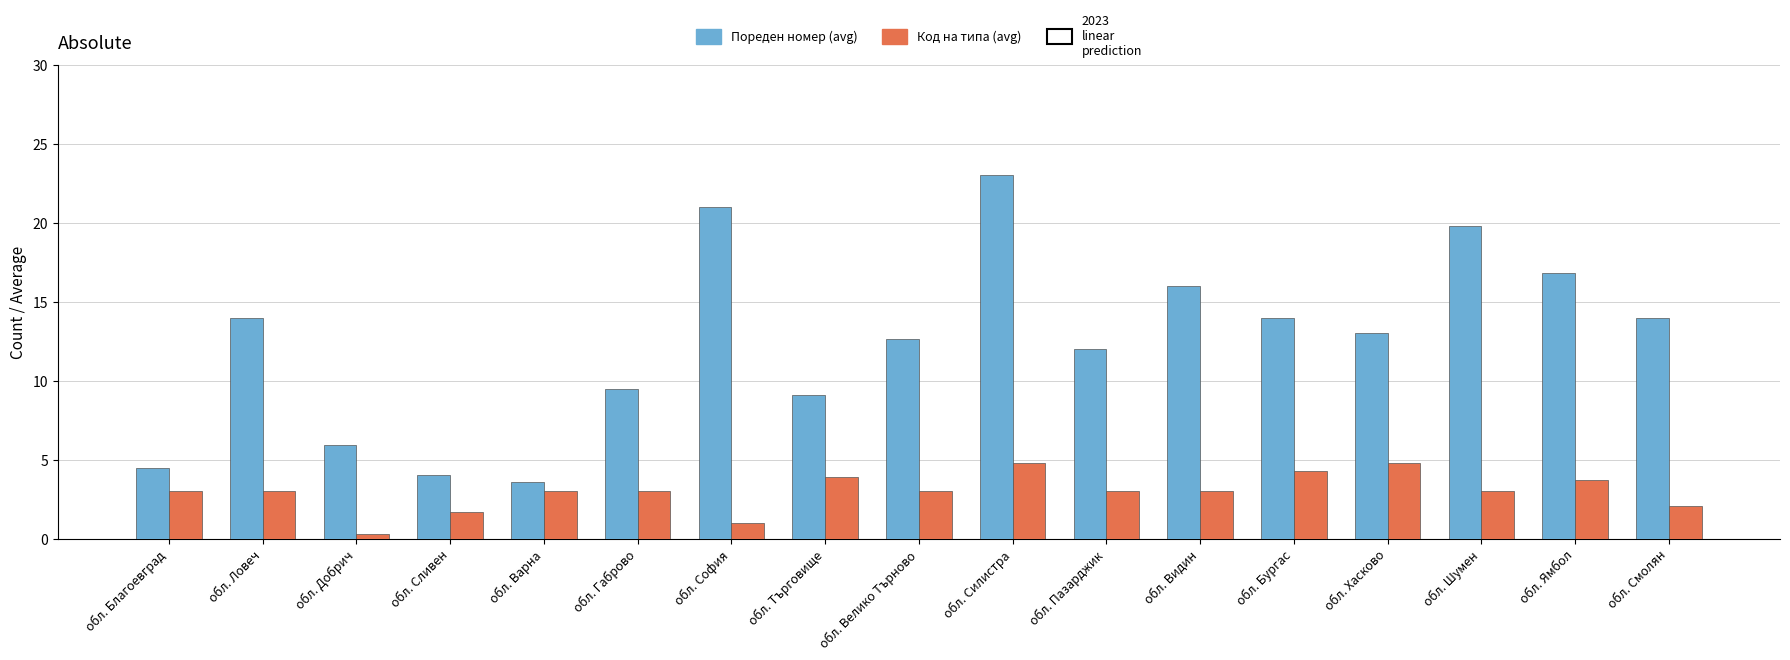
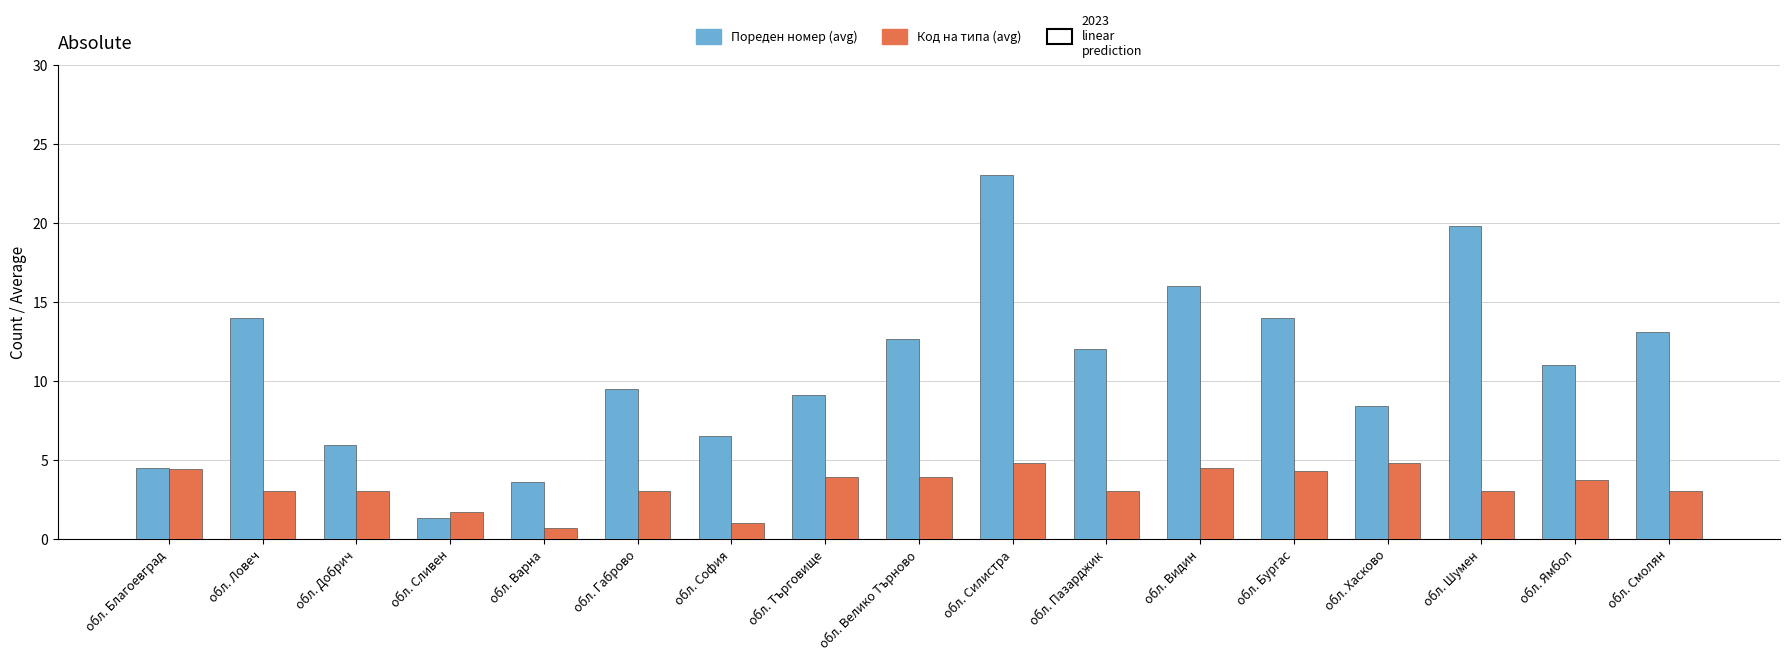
Код на типа (avg), обл. Благоевград: 3.0 -> 4.4
Код на типа (avg), обл. Добрич: 0.3 -> 3.0
Пореден номер (avg), обл. Сливен: 4.0 -> 1.3
Код на типа (avg), обл. Варна: 3.0 -> 0.7
Пореден номер (avg), обл. София: 21.0 -> 6.5
Код на типа (avg), обл. Велико Търново: 3.0 -> 3.9
Код на типа (avg), обл. Видин: 3.0 -> 4.5
Пореден номер (avg), обл. Хасково: 13.0 -> 8.4
Пореден номер (avg), обл. Ямбол: 16.8 -> 11.0
Пореден номер (avg), обл. Смолян: 14.0 -> 13.1
Код на типа (avg), обл. Смолян: 2.1 -> 3.0
